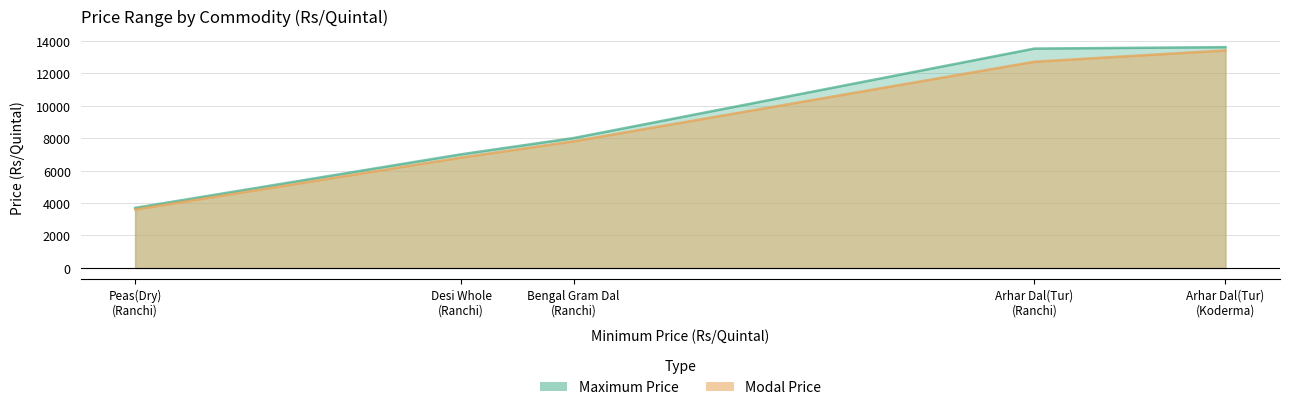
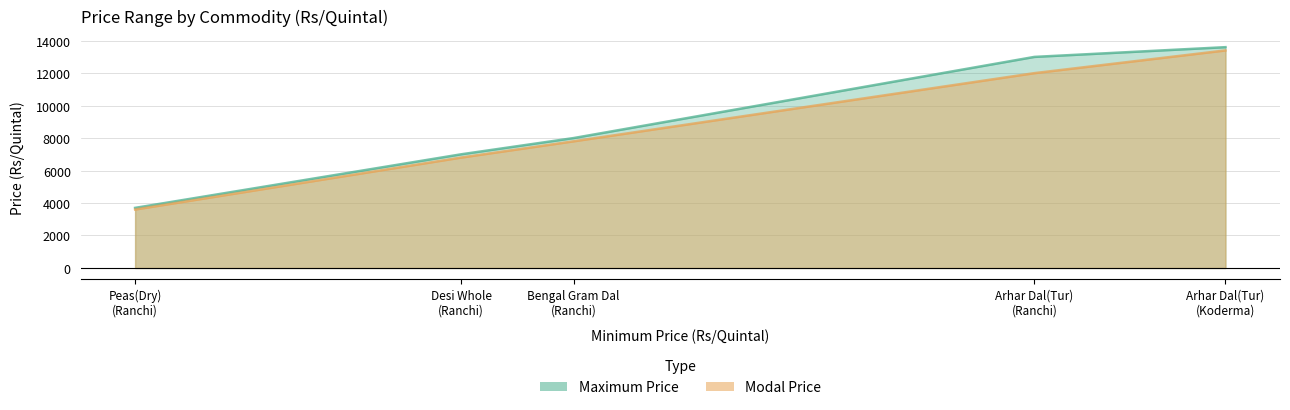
Maximum Price, Arhar Dal(Tur) (Ranchi): 13500 -> 13000
Modal Price, Arhar Dal(Tur) (Ranchi): 12700 -> 12000
